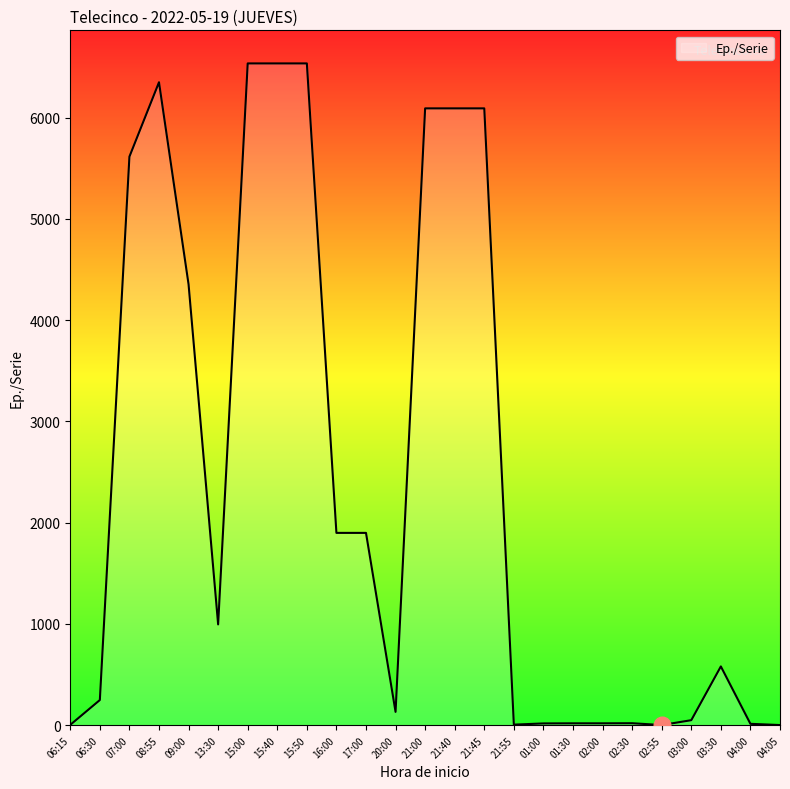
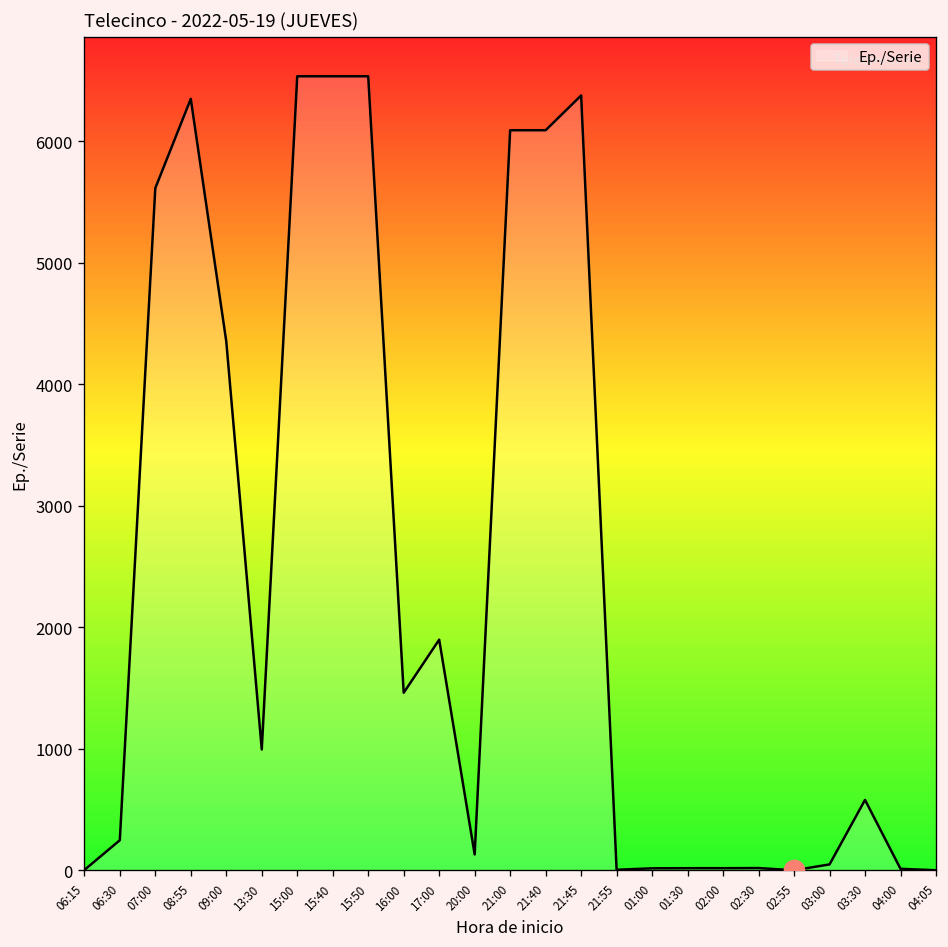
Ep./Serie, 16:00: 1900 -> 1460
Ep./Serie, 21:45: 6090 -> 6380
